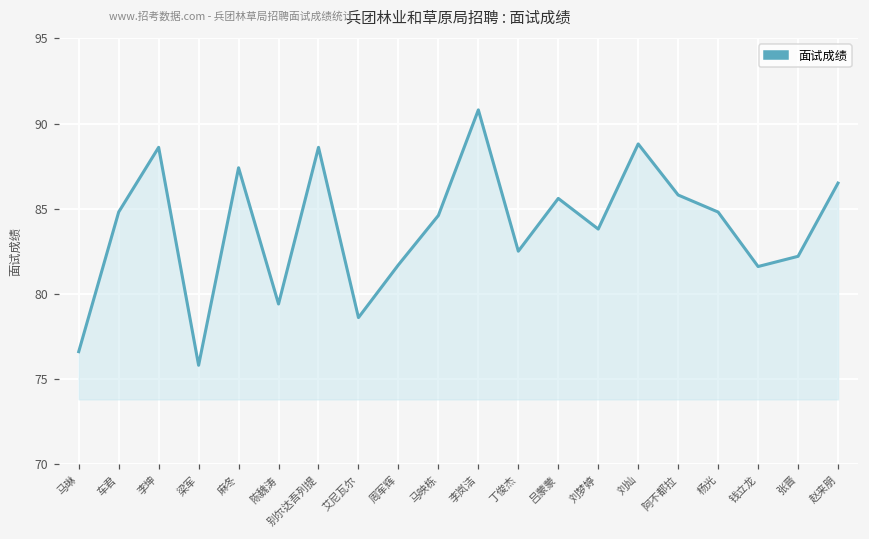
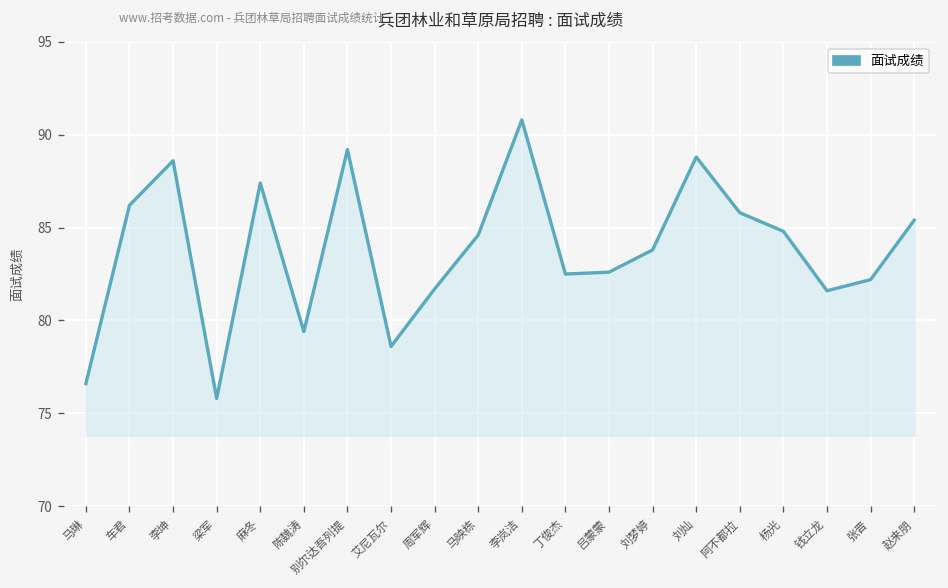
车君: 84.8 -> 86.2
别尔达吾列提: 88.6 -> 89.2
吕蒙蒙: 85.6 -> 82.6
赵来朋: 86.5 -> 85.4
